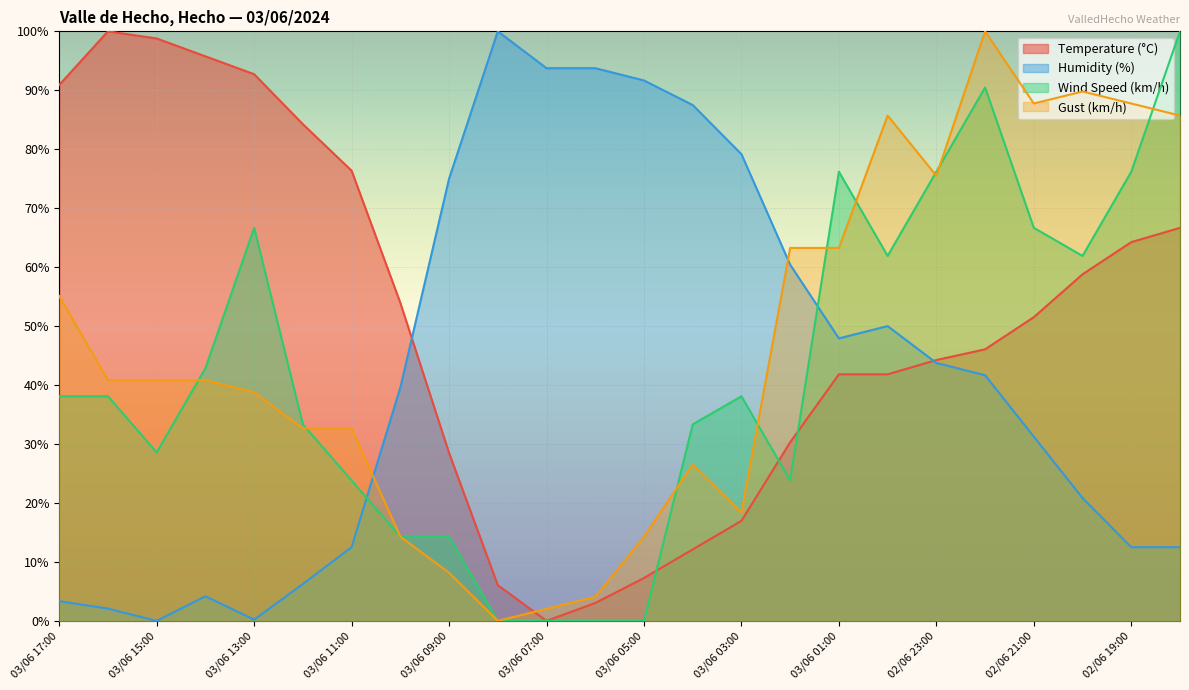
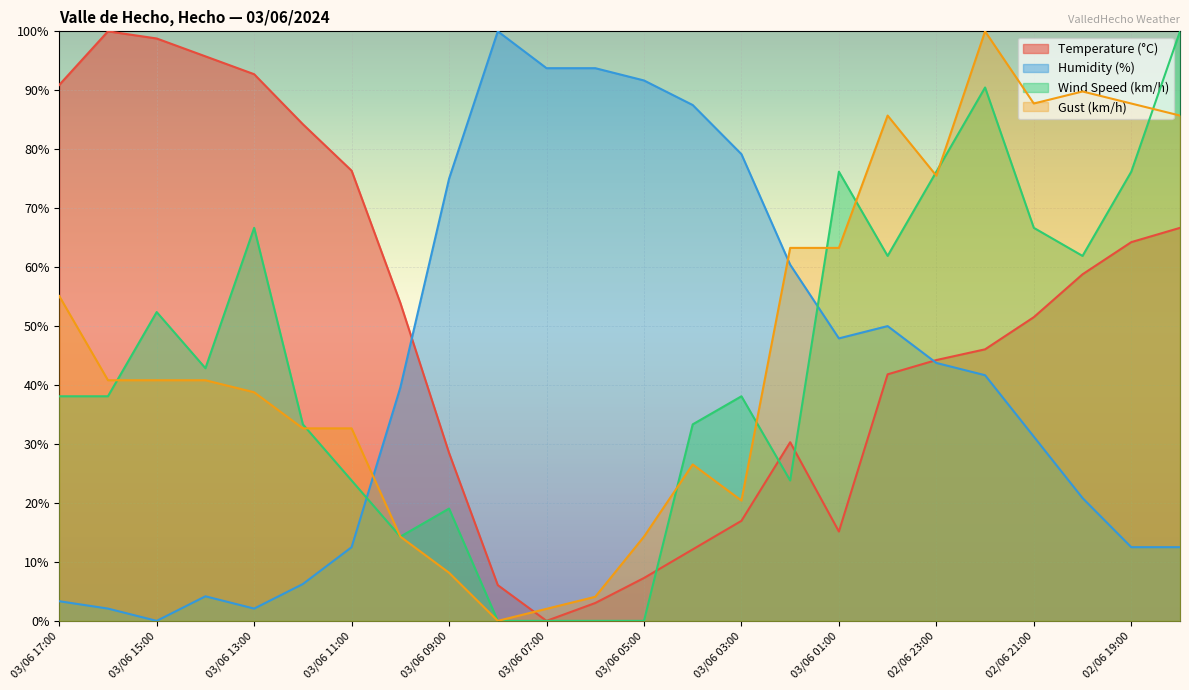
Wind Speed (km/h), 03/06 15:00: 29% -> 52%
Humidity (%), 03/06 13:00: 0% -> 2%
Wind Speed (km/h), 03/06 09:00: 14% -> 19%
Gust (km/h), 03/06 03:00: 18% -> 20%
Temperature (°C), 03/06 01:00: 42% -> 15%
